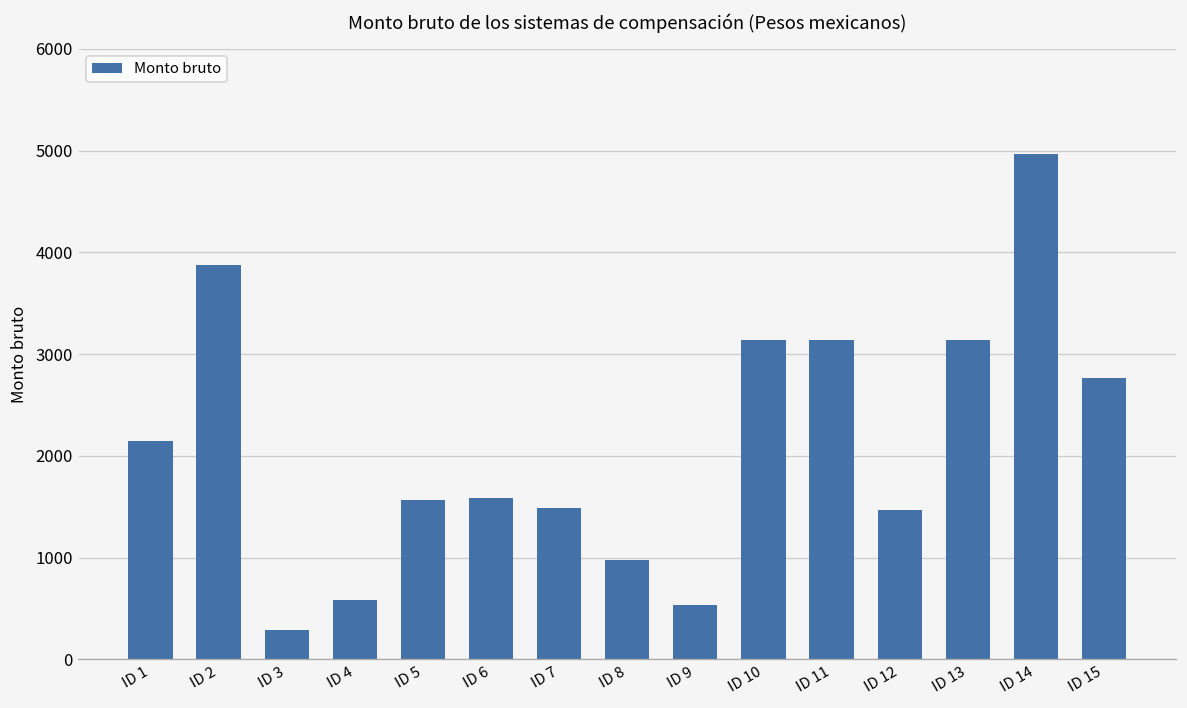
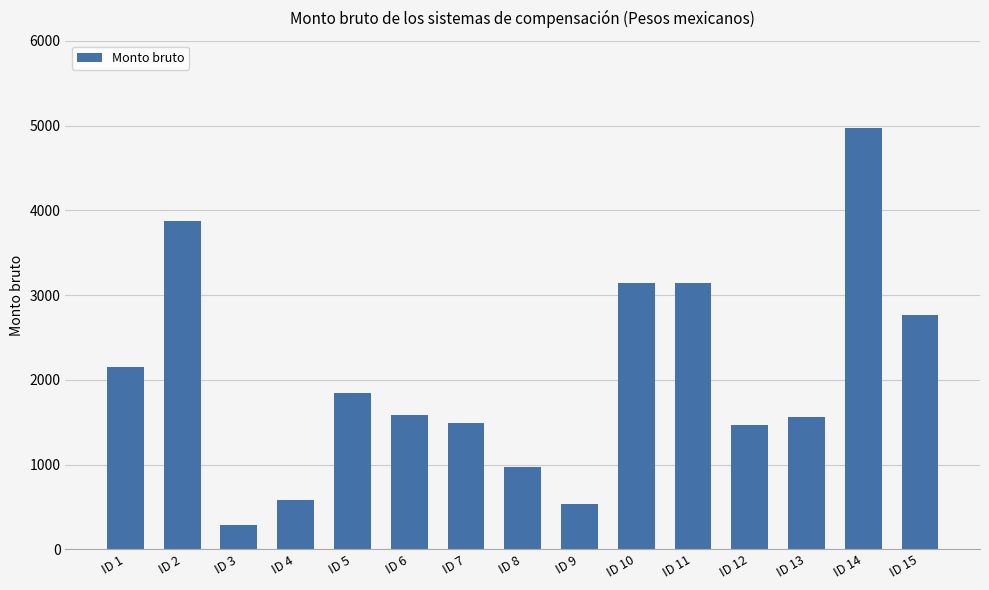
ID 5: 1600 -> 1800
ID 13: 3100 -> 1600
